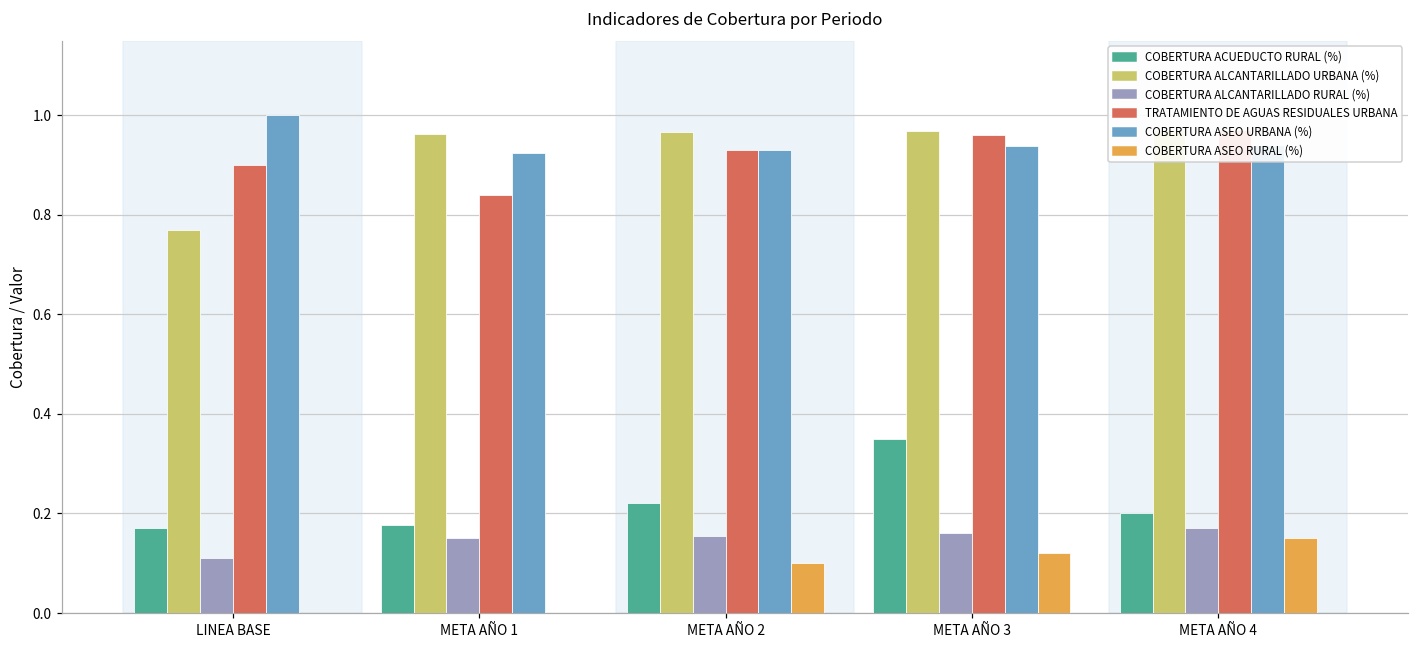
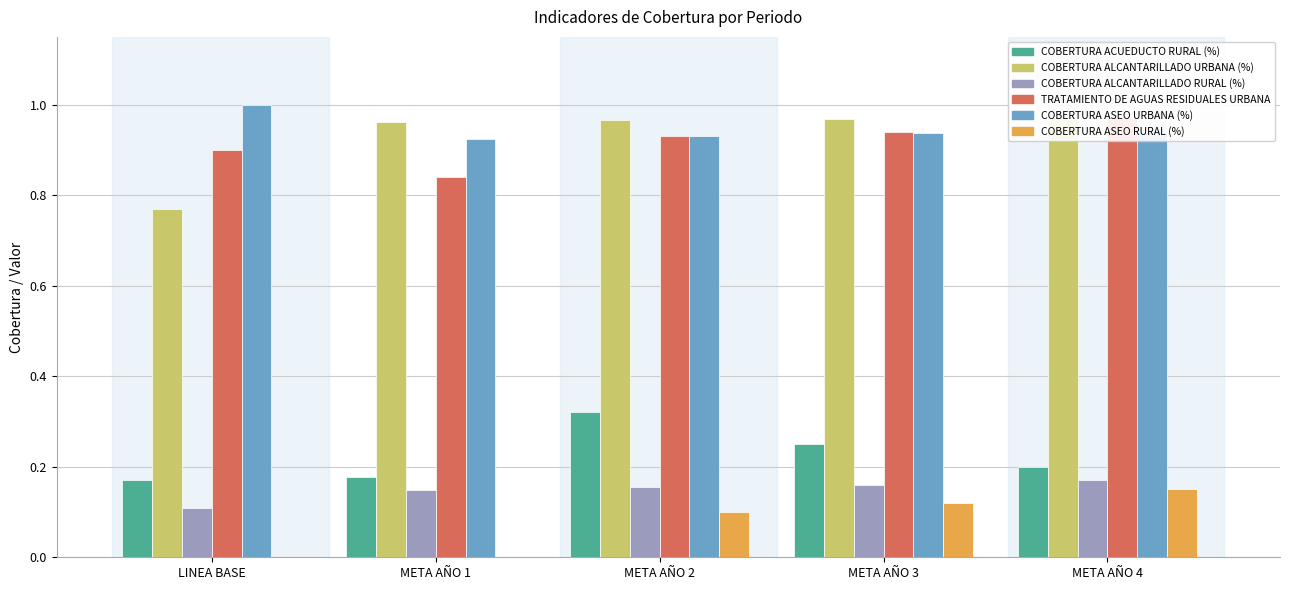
COBERTURA ACUEDUCTO RURAL (%), META AÑO 2: 0.22 -> 0.32
COBERTURA ACUEDUCTO RURAL (%), META AÑO 3: 0.35 -> 0.25
TRATAMIENTO DE AGUAS RESIDUALES URBANA, META AÑO 3: 0.96 -> 0.94
